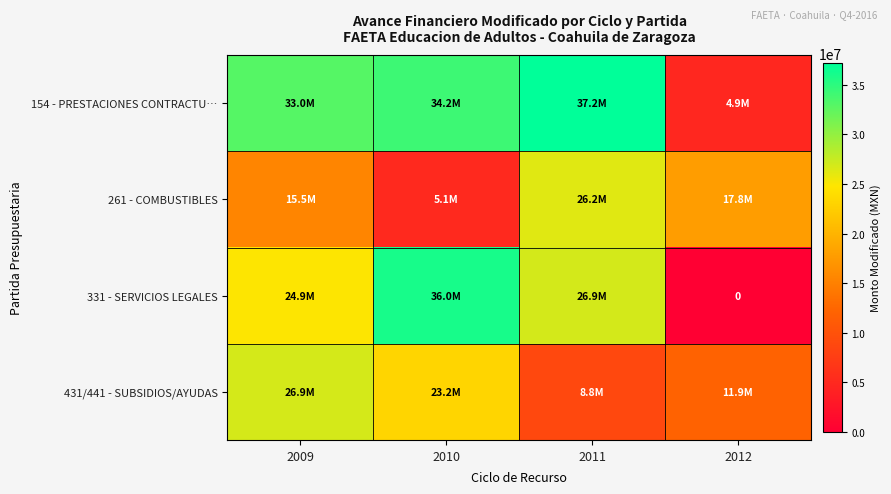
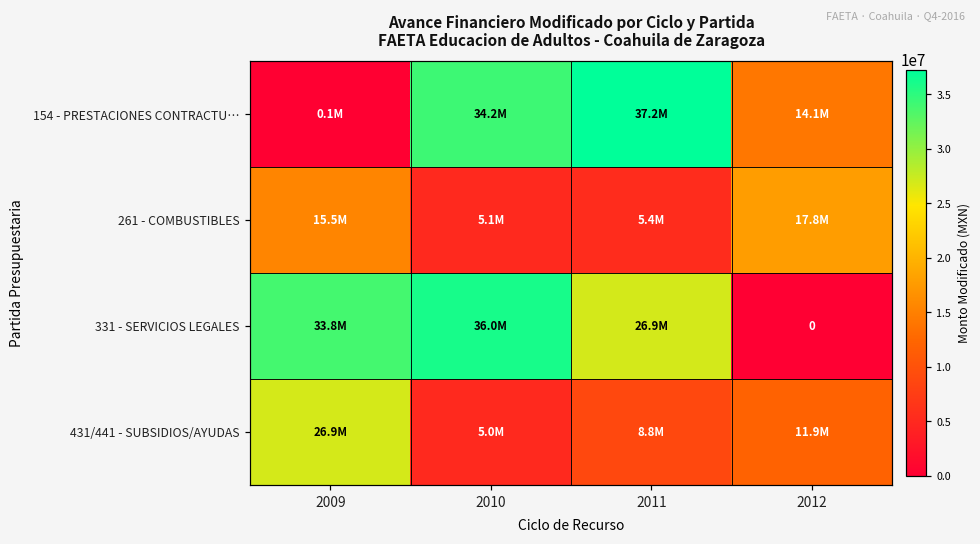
154 - PRESTACIONES CONTRACTU…, 2009: 33.0M -> 0.1M
154 - PRESTACIONES CONTRACTU…, 2012: 4.9M -> 14.1M
261 - COMBUSTIBLES, 2011: 26.2M -> 5.4M
331 - SERVICIOS LEGALES, 2009: 24.9M -> 33.8M
431/441 - SUBSIDIOS/AYUDAS, 2010: 23.2M -> 5.0M
